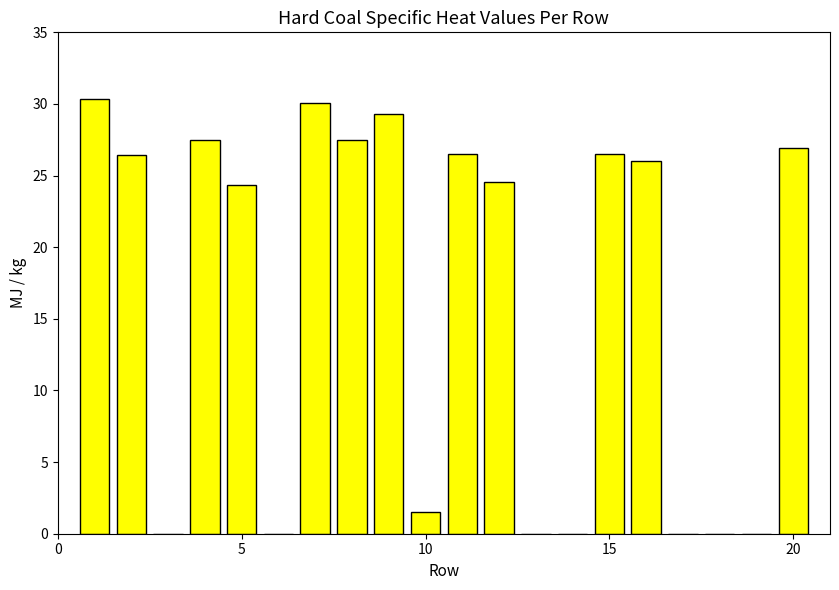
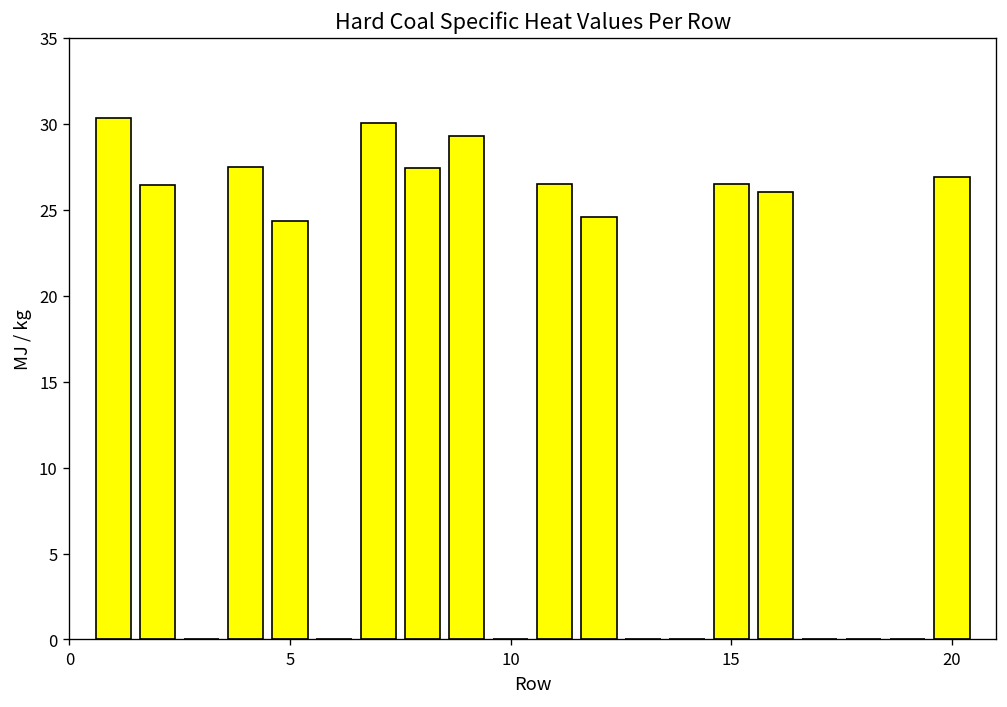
10: 1.5 -> 0.0
